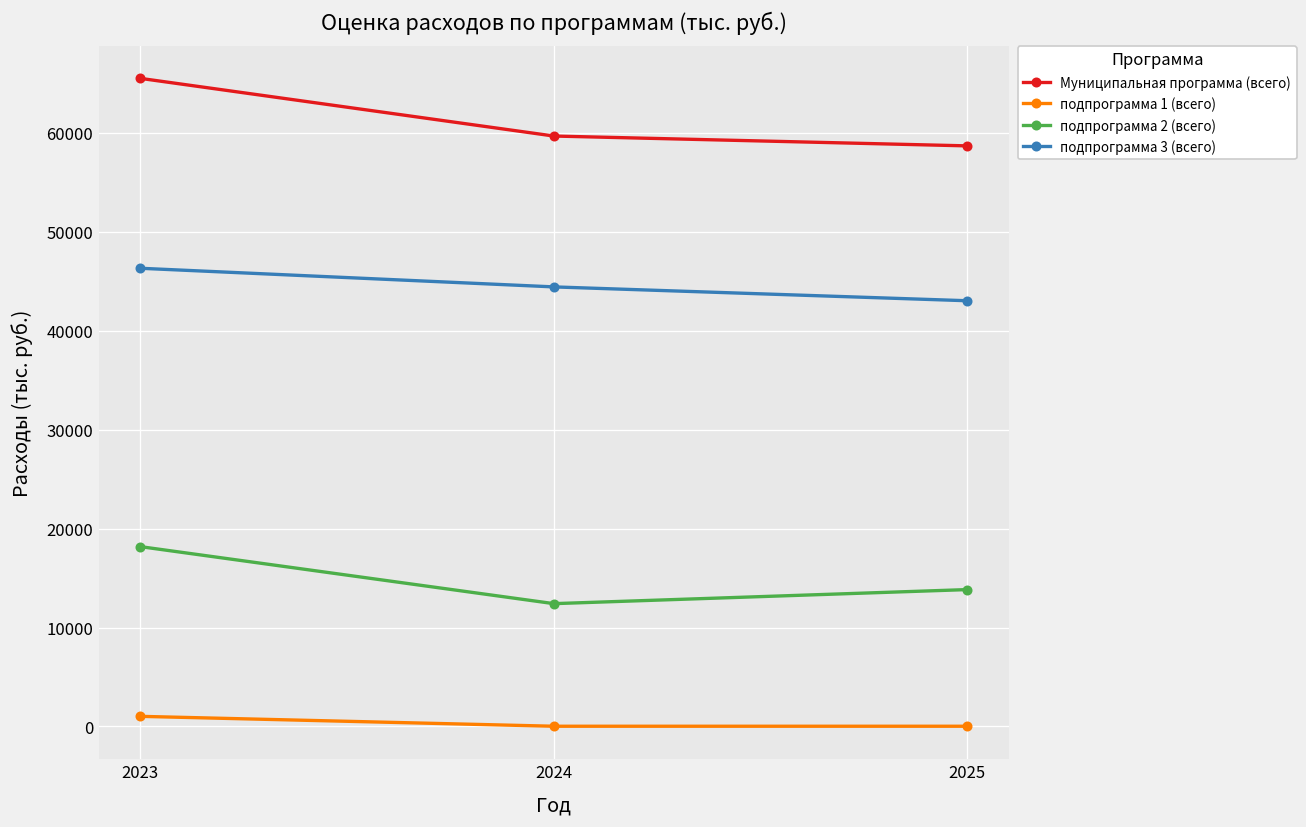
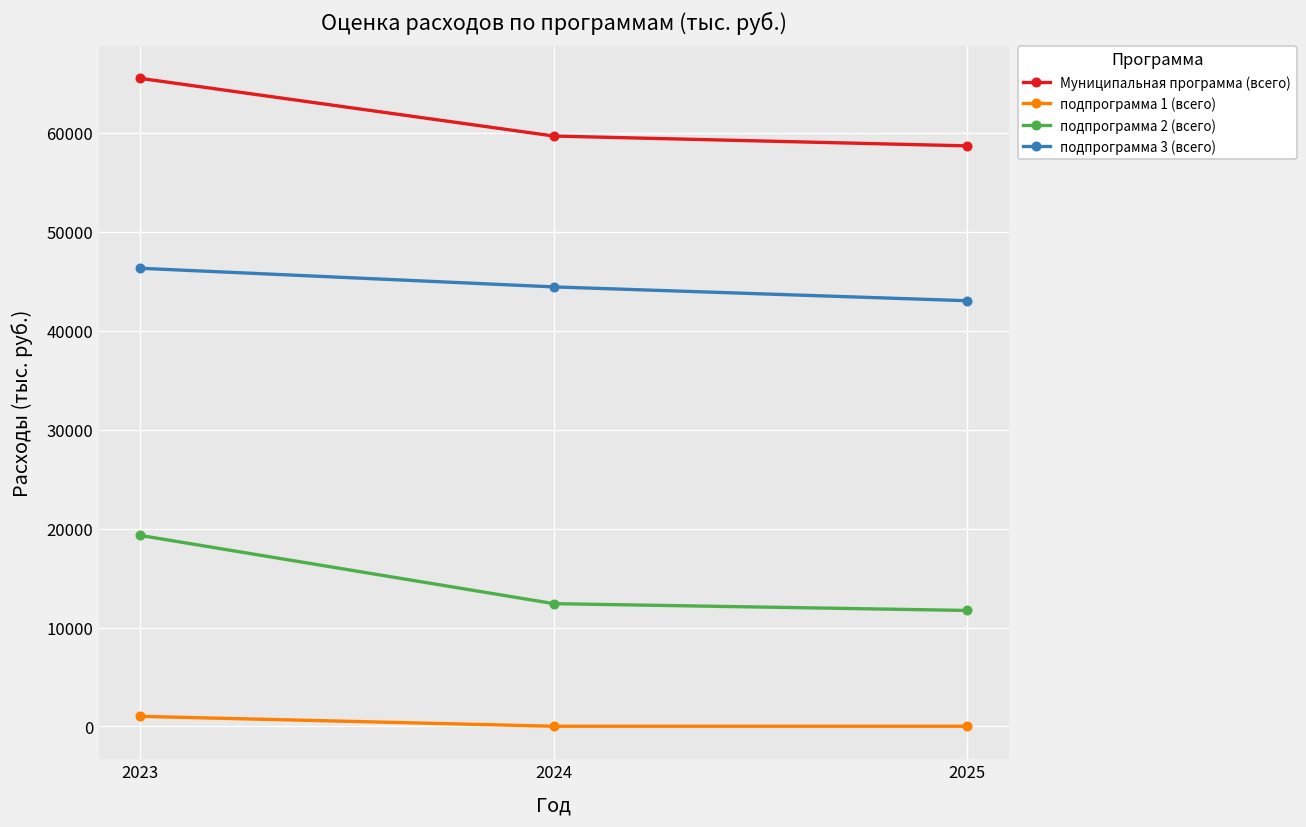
подпрограмма 2 (всего), 2023: 18000 -> 19000
подпрограмма 2 (всего), 2025: 14000 -> 12000
